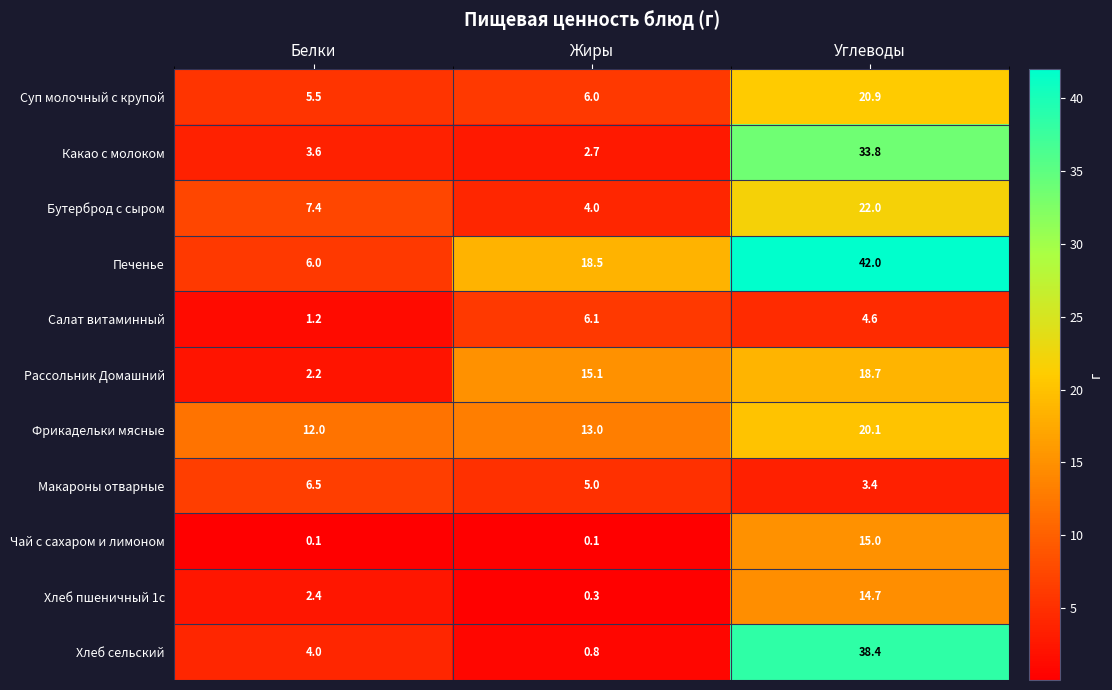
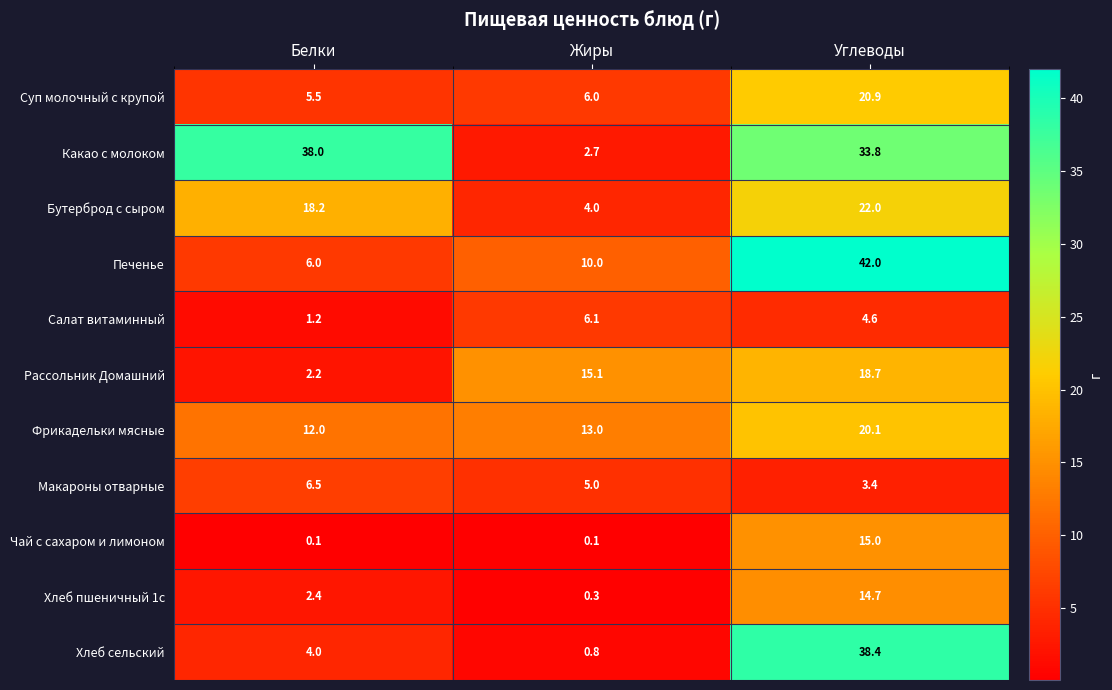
Какао с молоком, Белки: 3.6 -> 38.0
Бутерброд с сыром, Белки: 7.4 -> 18.2
Печенье, Жиры: 18.5 -> 10.0
